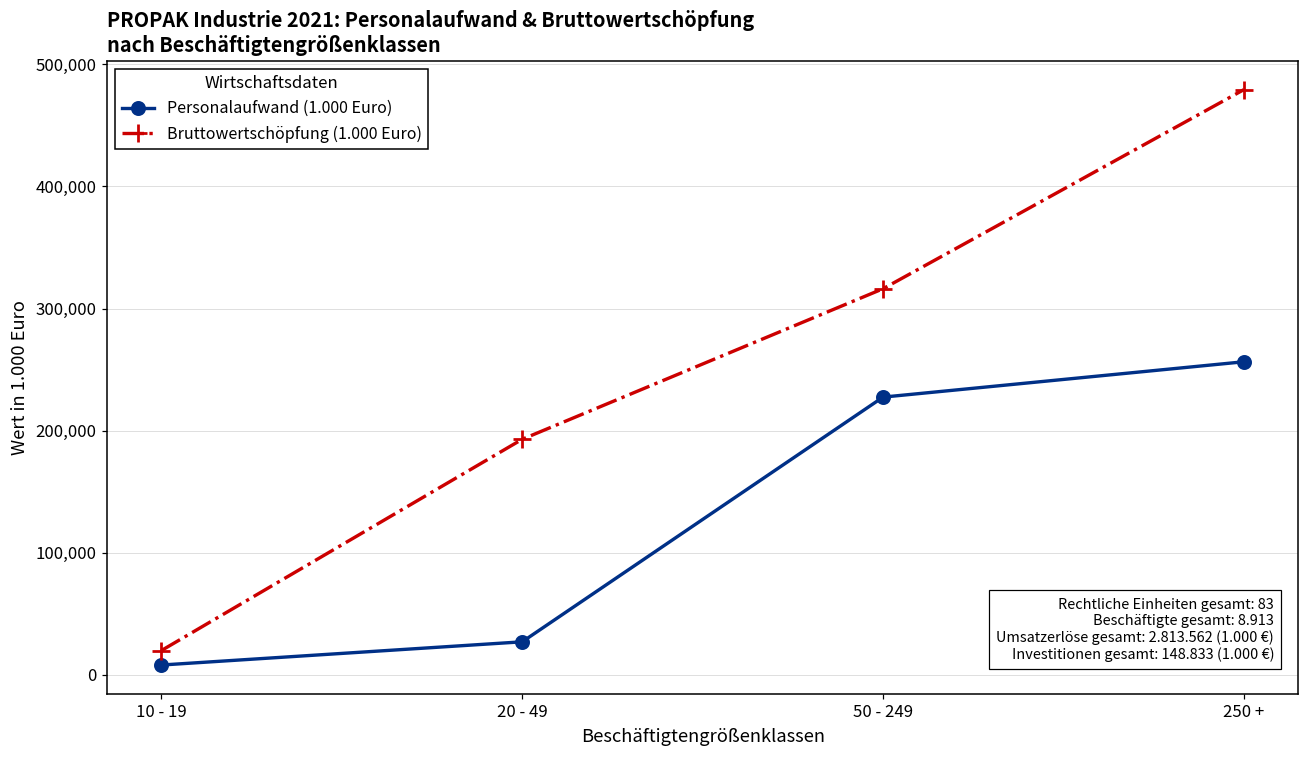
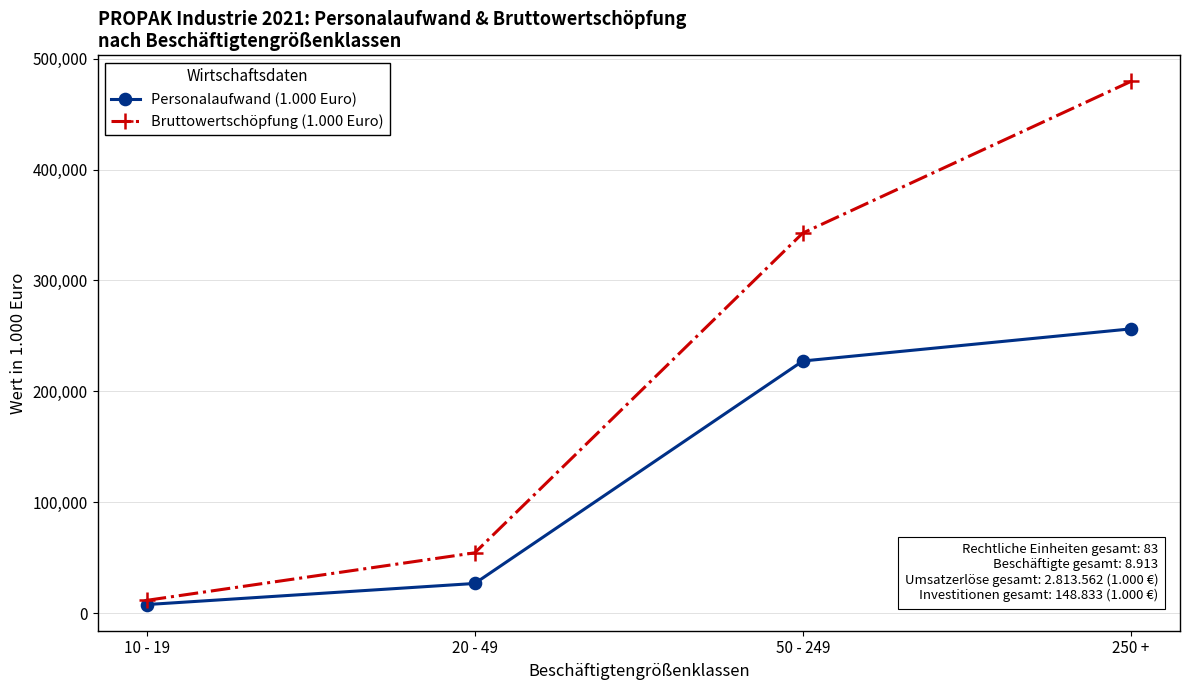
Bruttowertschöpfung (1.000 Euro), 10 - 19: 20,000 -> 12,000
Bruttowertschöpfung (1.000 Euro), 20 - 49: 193,000 -> 54,000
Bruttowertschöpfung (1.000 Euro), 50 - 249: 316,000 -> 343,000
